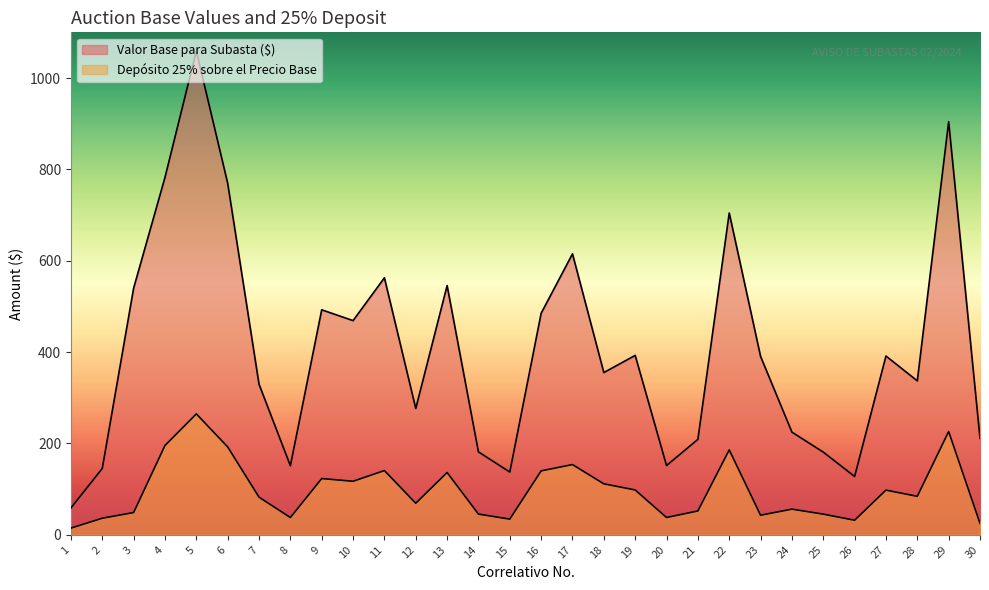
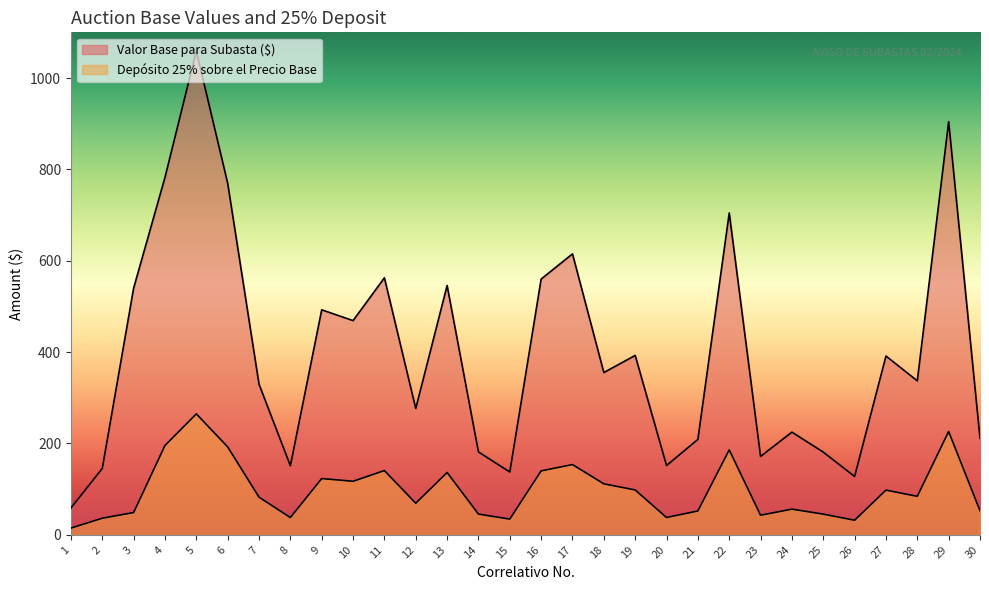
Valor Base para Subasta ($), 16: 490 -> 560
Valor Base para Subasta ($), 23: 390 -> 170
Depósito 25% sobre el Precio Base, 30: 30 -> 50
